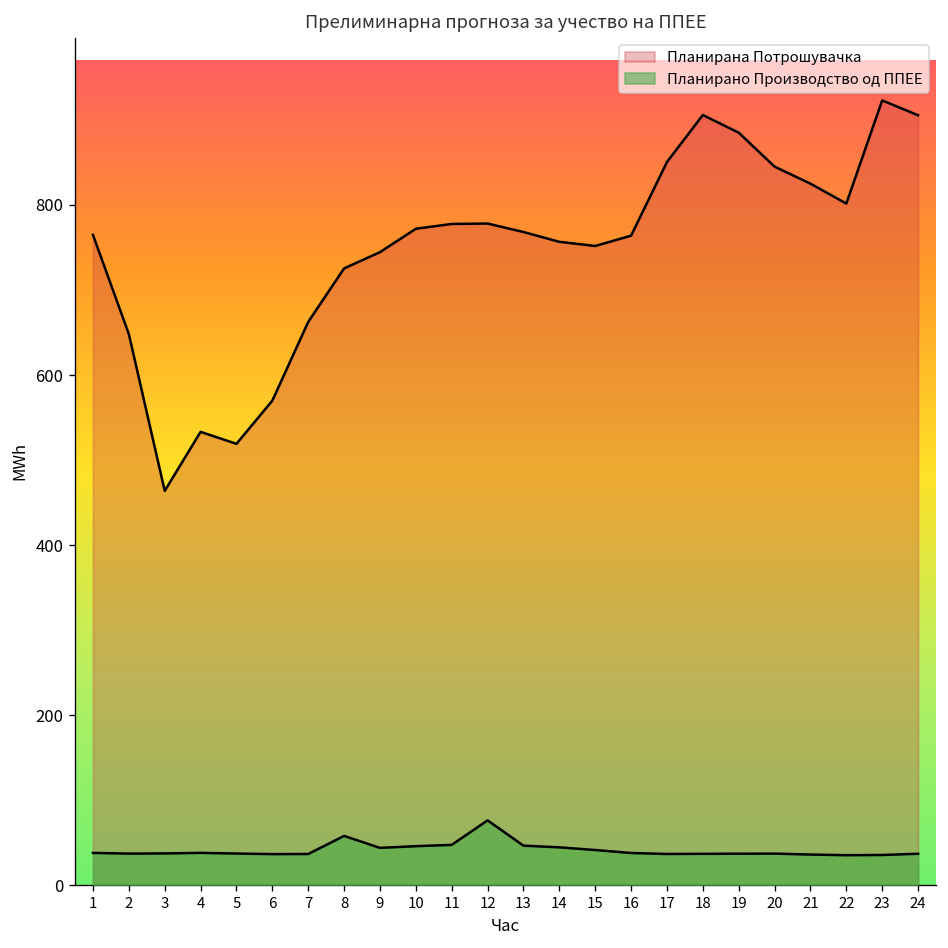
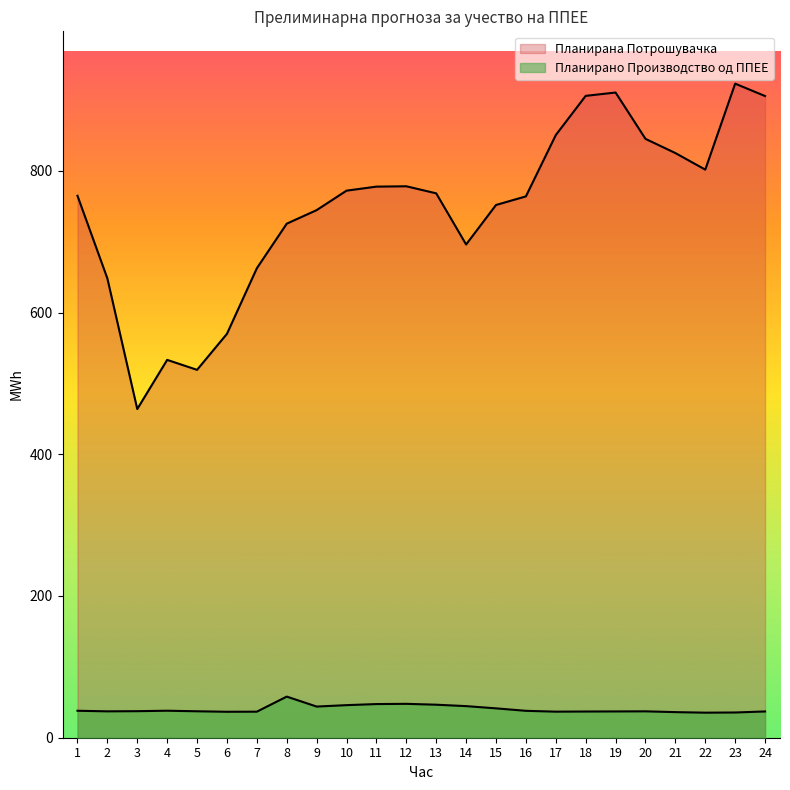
Планирано Производство од ППЕЕ, 12: 80 -> 50
Планирана Потрошувачка, 14: 760 -> 700
Планирана Потрошувачка, 19: 890 -> 910
